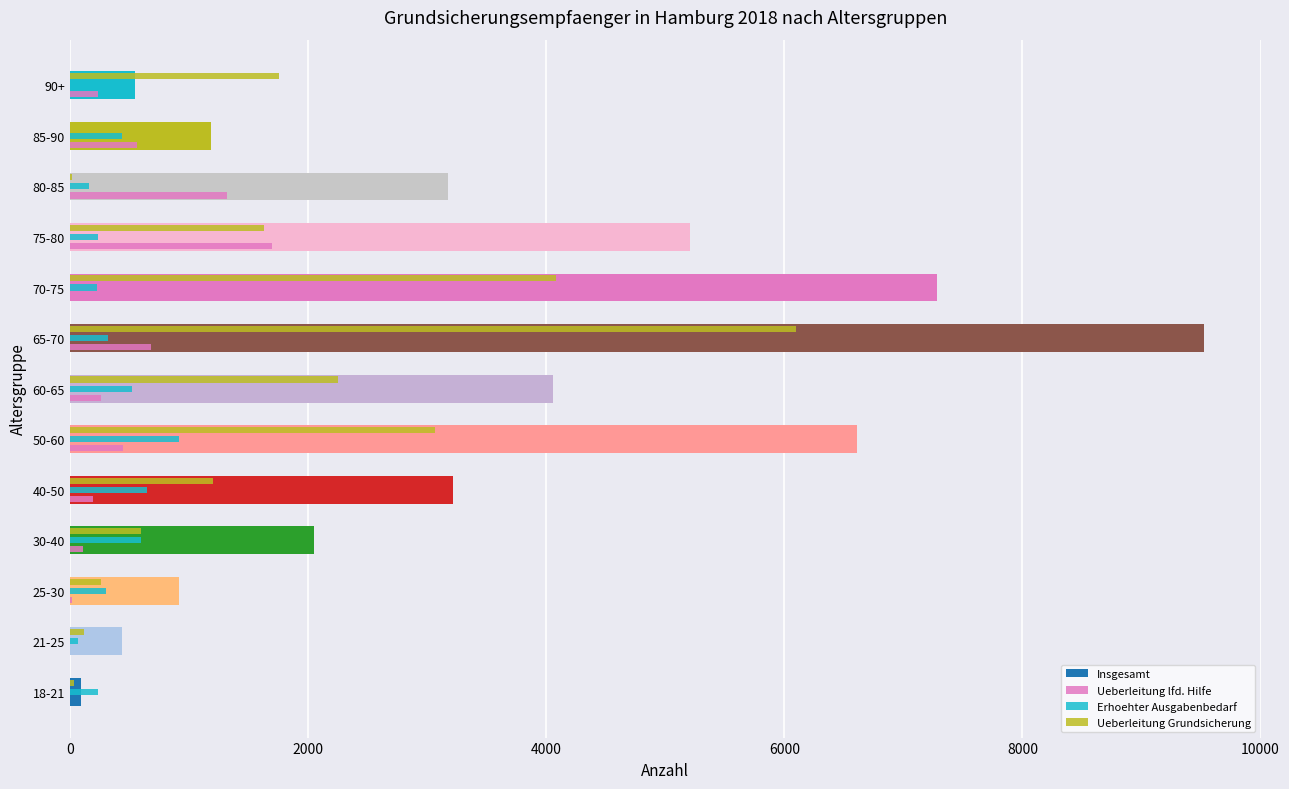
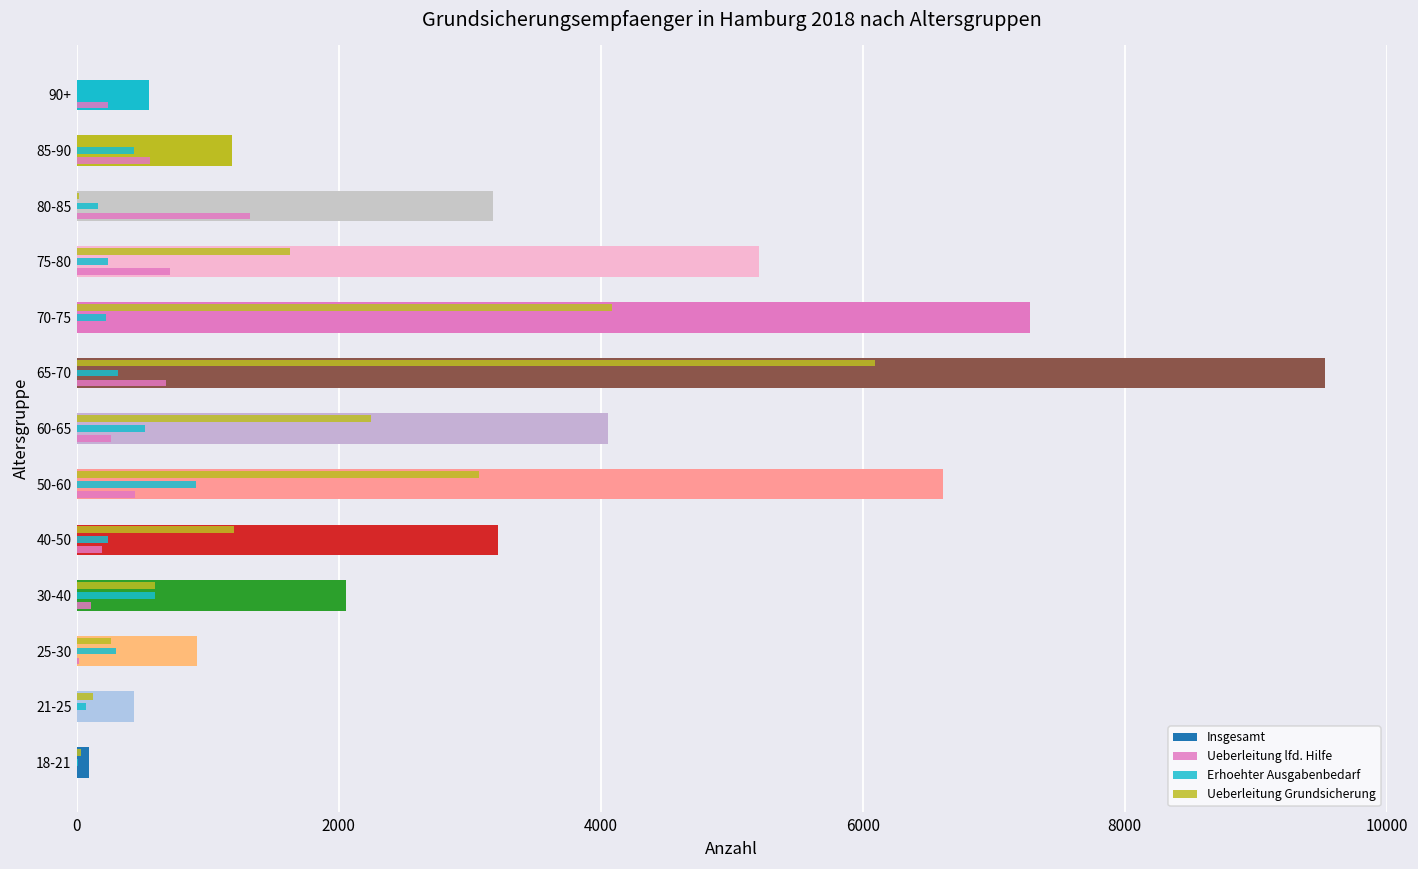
Ueberleitung Grundsicherung, 90+: 1750 -> 0
Ueberleitung lfd. Hilfe, 75-80: 1700 -> 710
Erhoehter Ausgabenbedarf, 40-50: 650 -> 240
Erhoehter Ausgabenbedarf, 18-21: 230 -> 10
